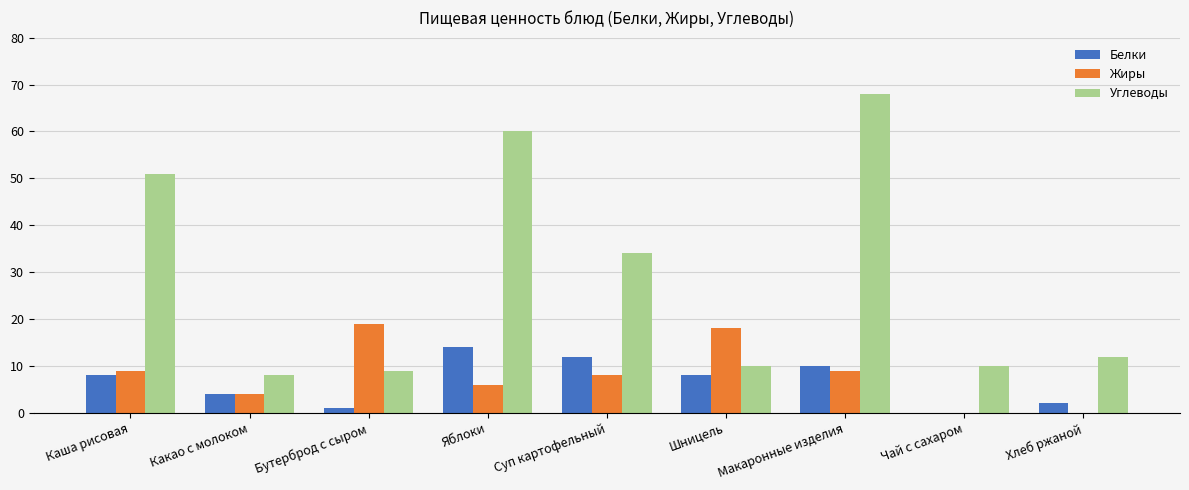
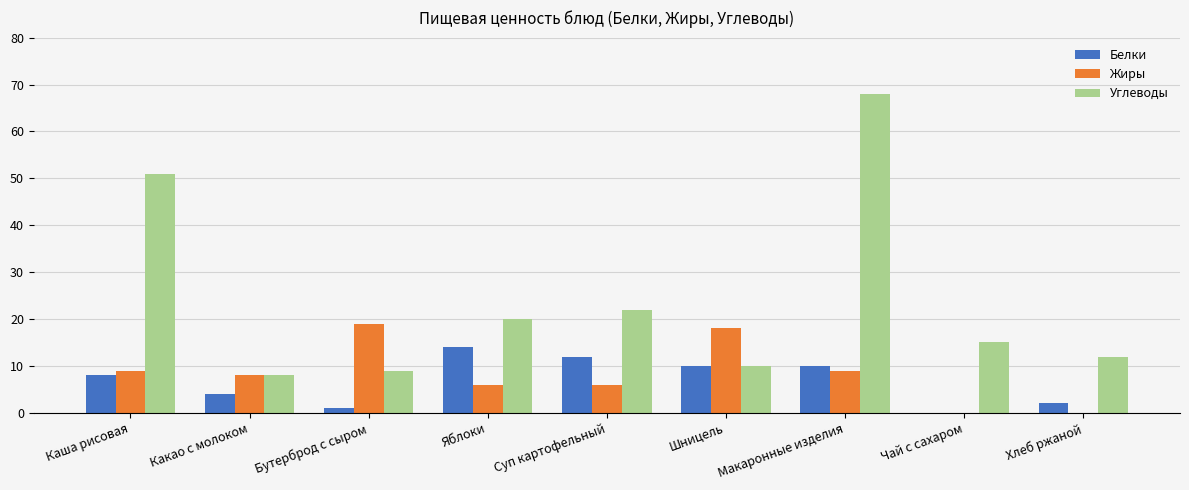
Жиры, Какао с молоком: 4 -> 8
Углеводы, Яблоки: 60 -> 20
Жиры, Суп картофельный: 8 -> 6
Углеводы, Суп картофельный: 34 -> 22
Белки, Шницель: 8 -> 10
Углеводы, Чай с сахаром: 10 -> 15
